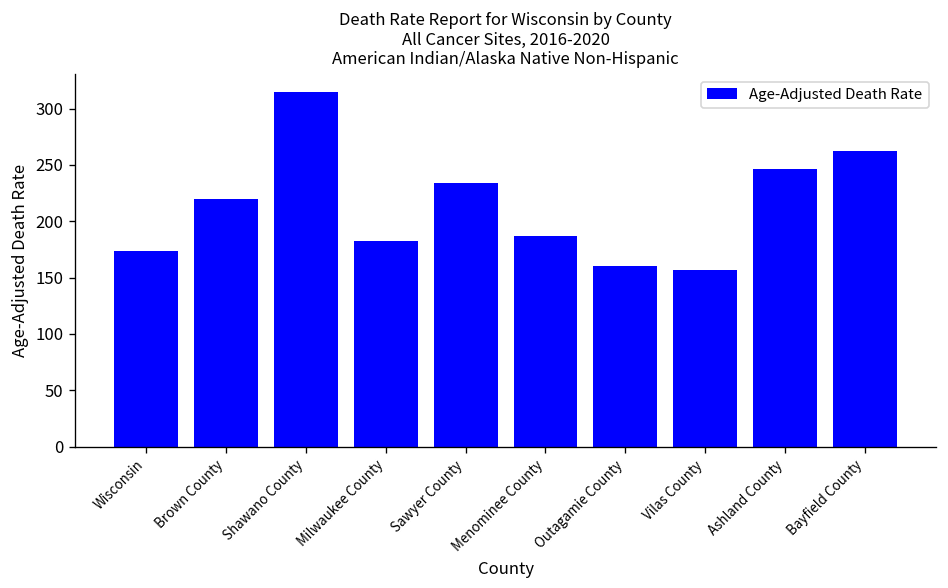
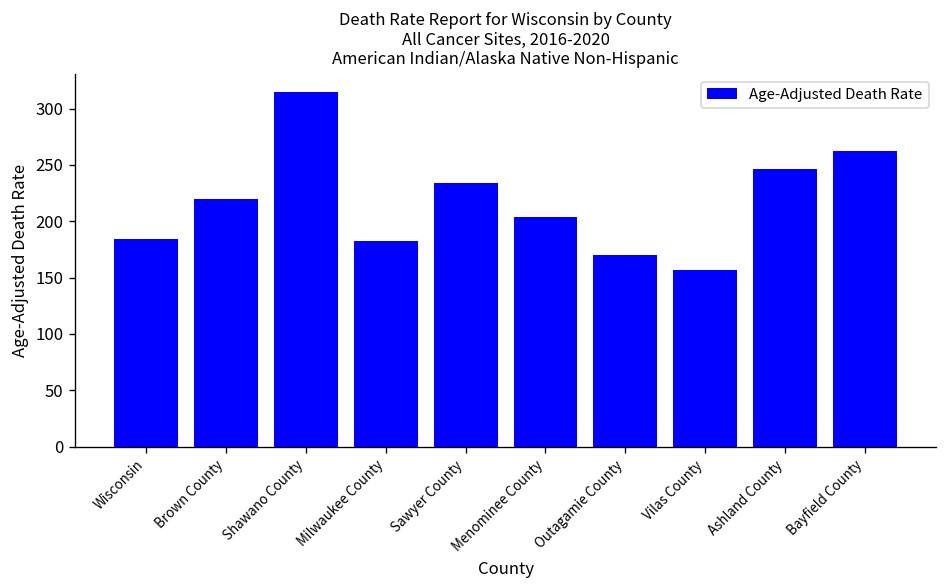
Wisconsin: 170 -> 180
Menominee County: 190 -> 200
Outagamie County: 160 -> 170
